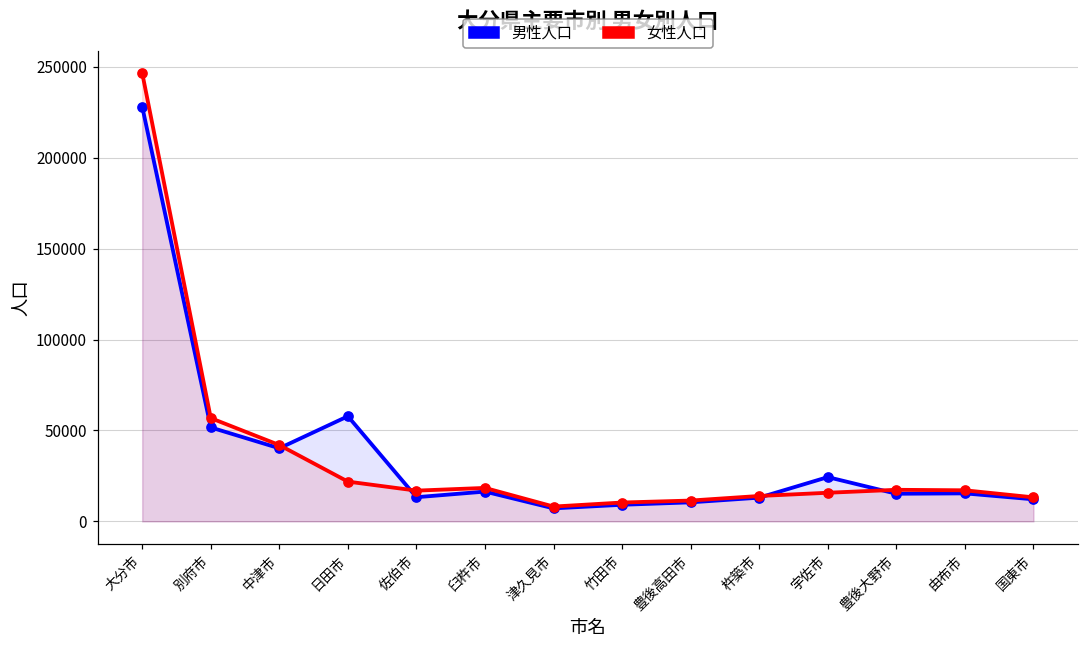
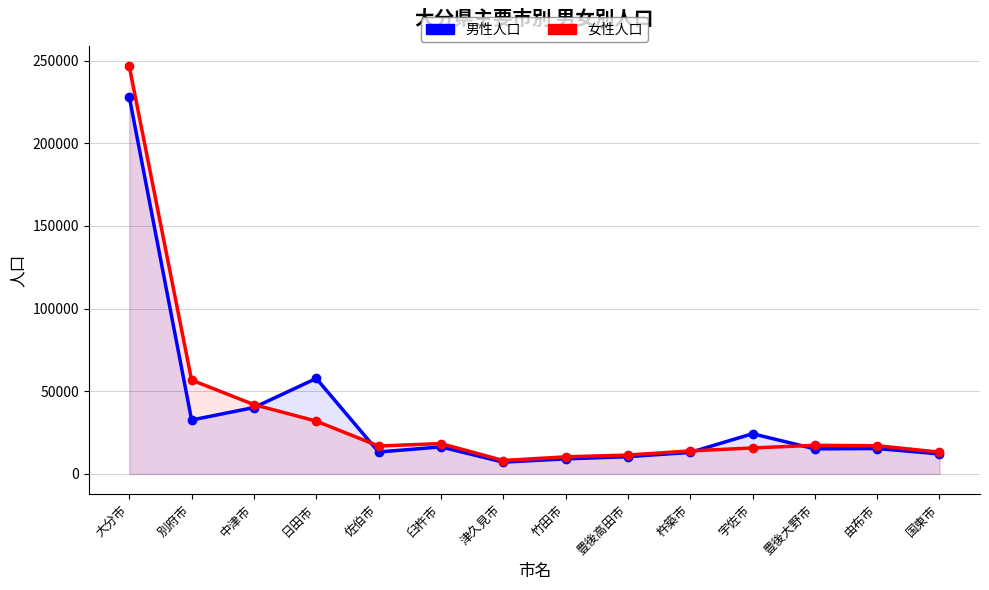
男性人口, 別府市: 52000 -> 33000
女性人口, 日田市: 22000 -> 32000
